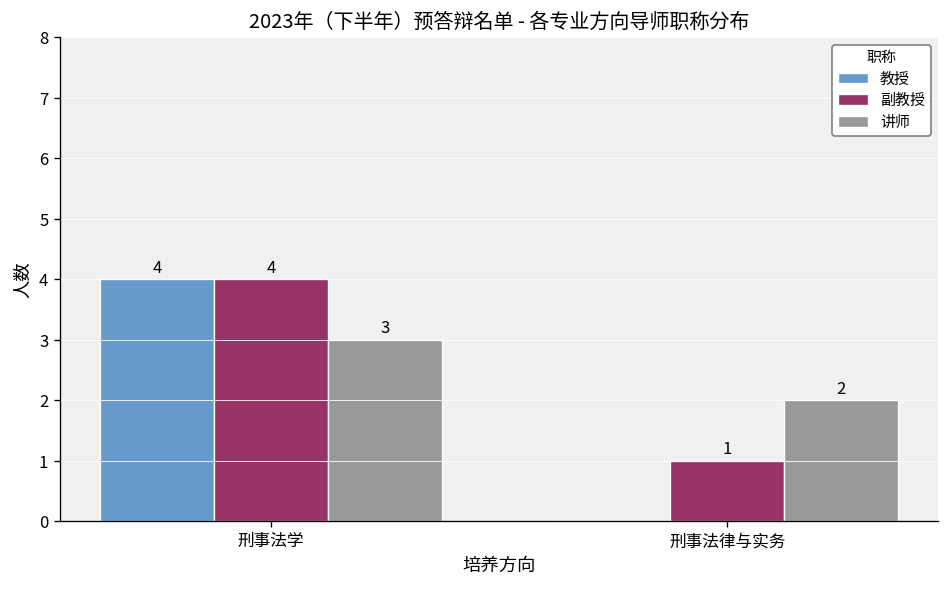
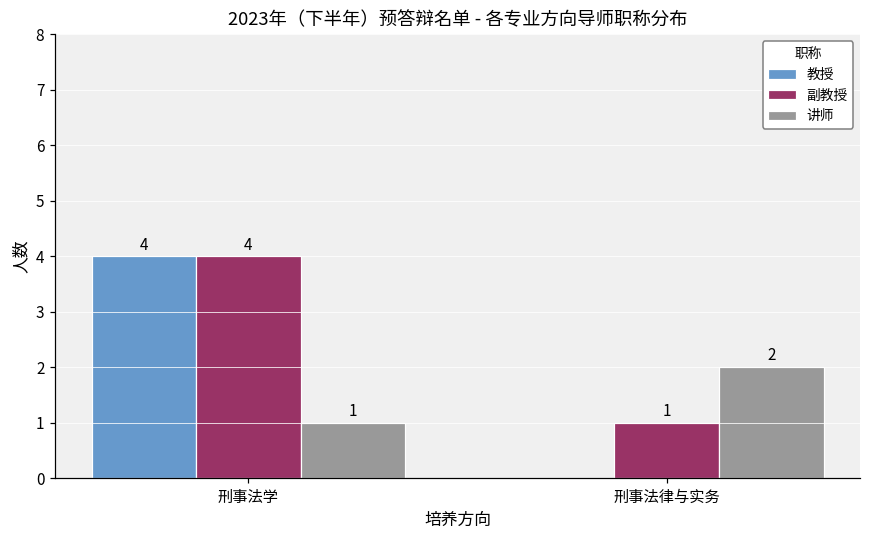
讲师, 刑事法学: 3 -> 1
